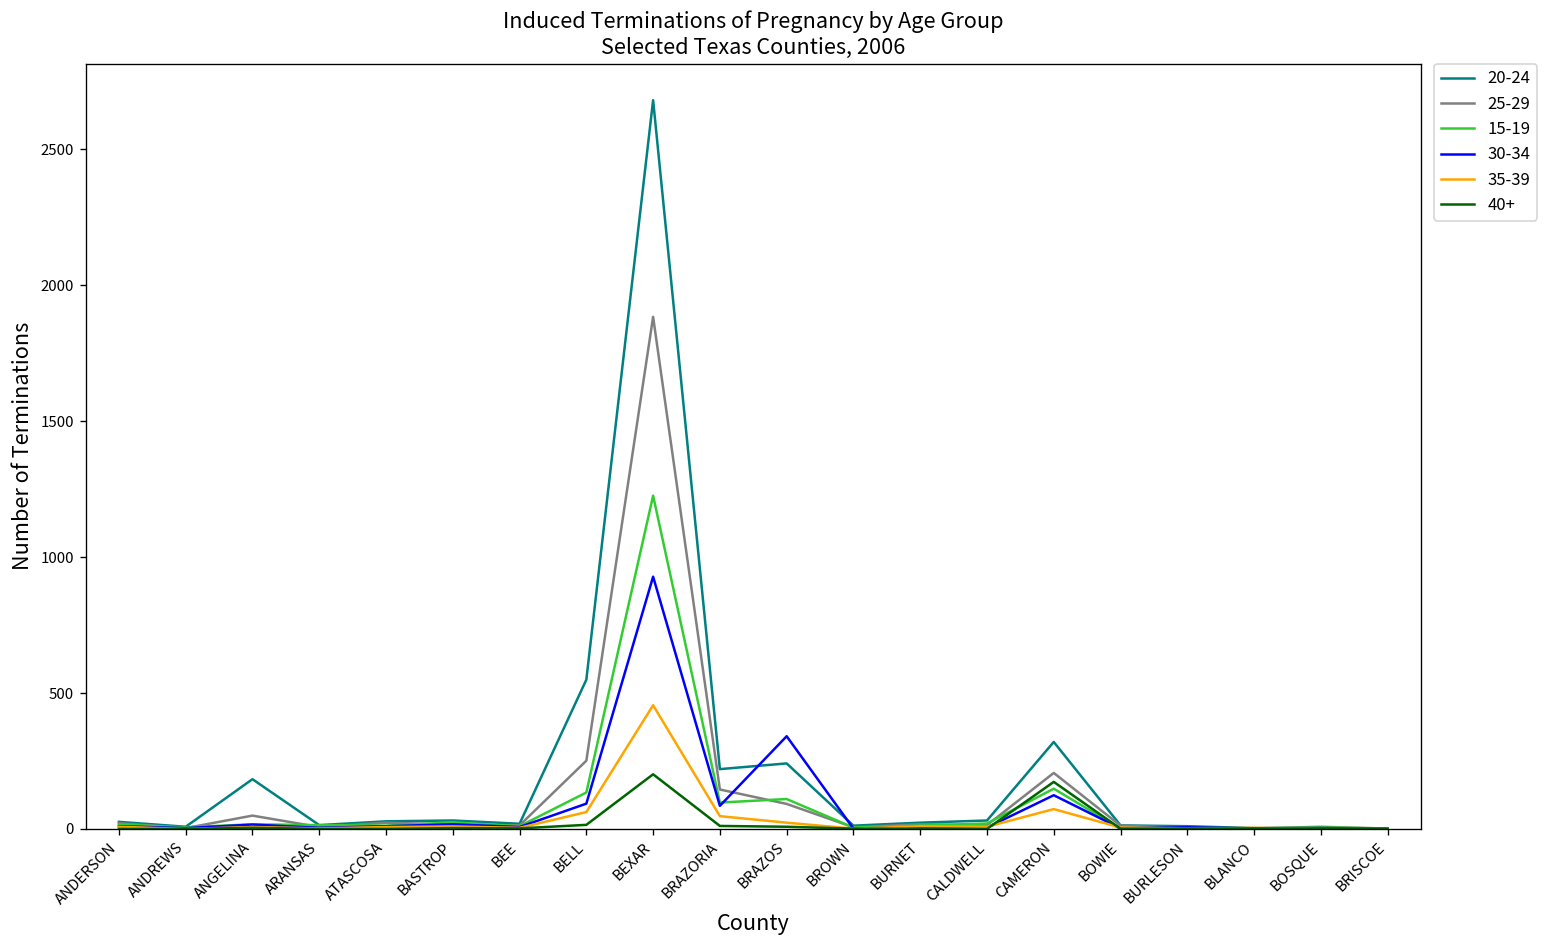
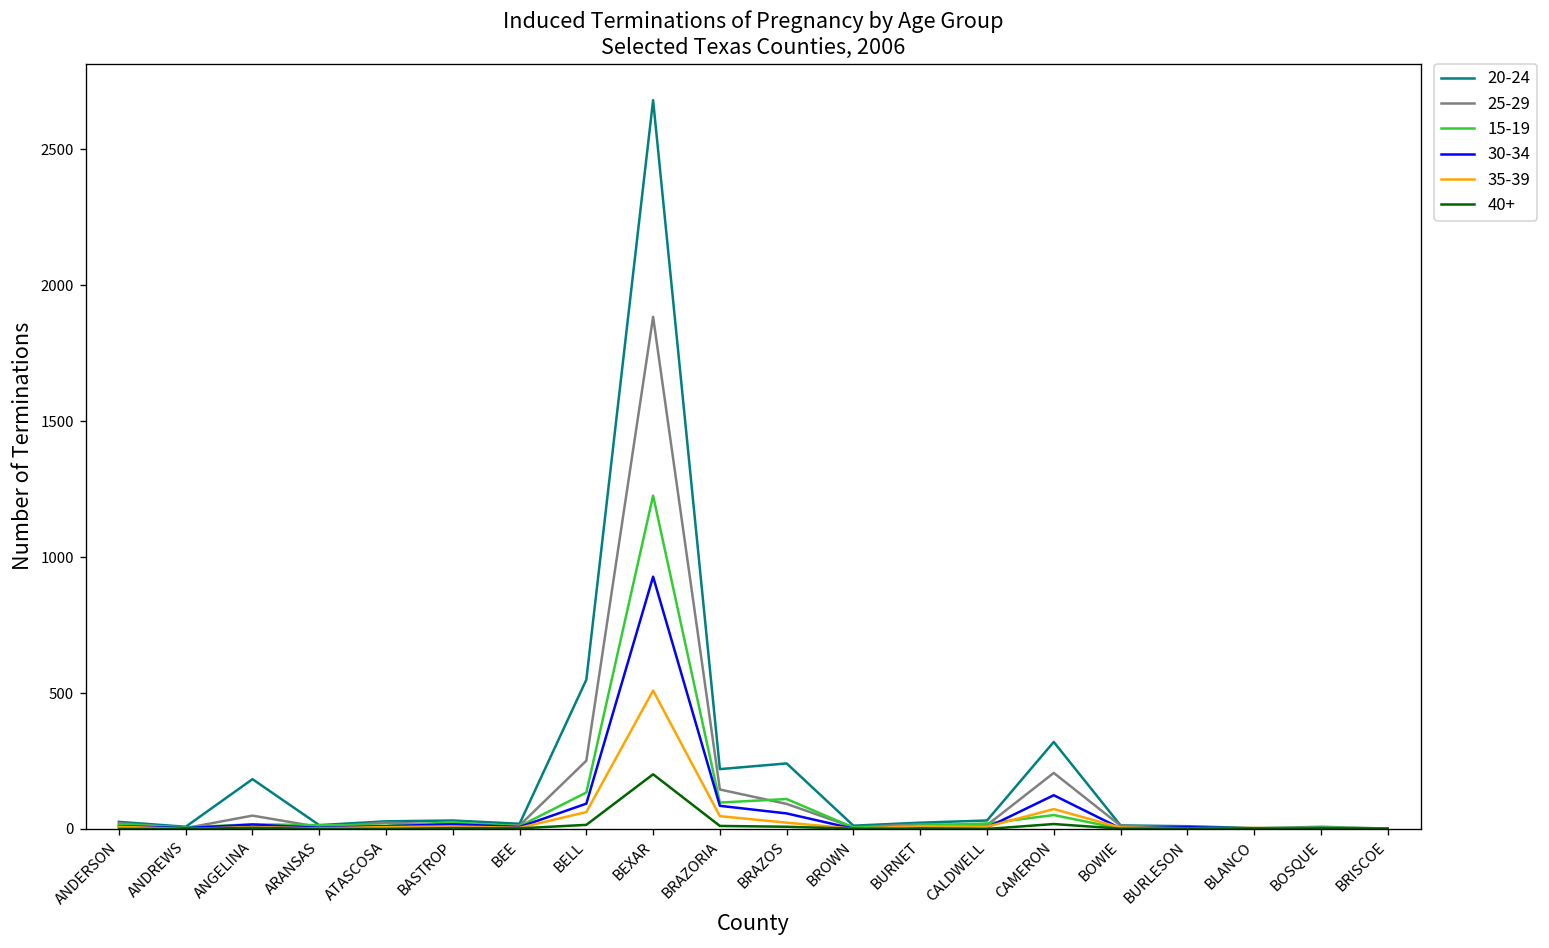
35-39, BEXAR: 460 -> 510
30-34, BRAZOS: 340 -> 60
15-19, CAMERON: 150 -> 50
40+, CAMERON: 170 -> 20
